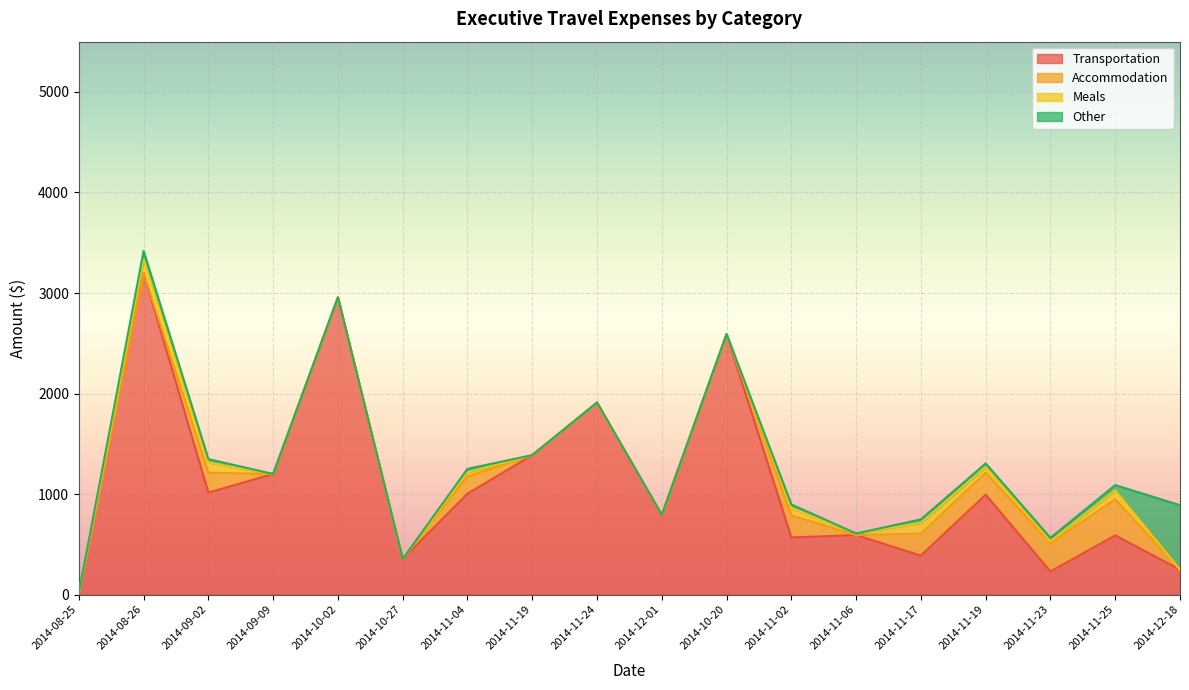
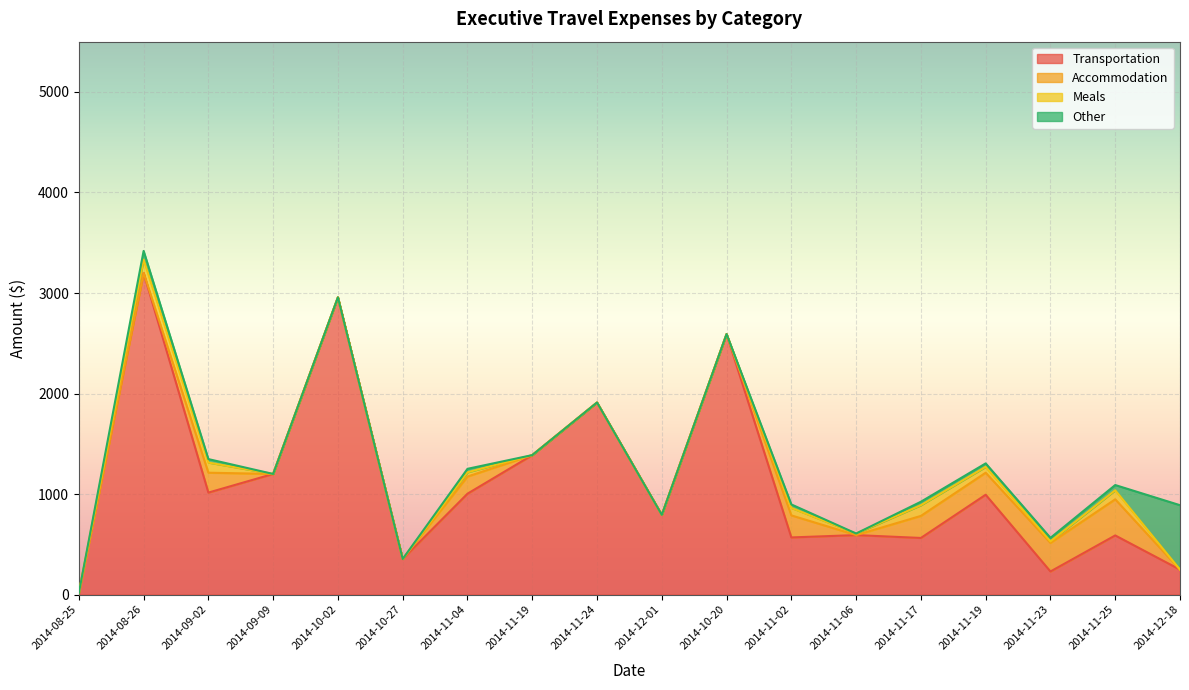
Transportation, 2014-11-17: 390 -> 560
